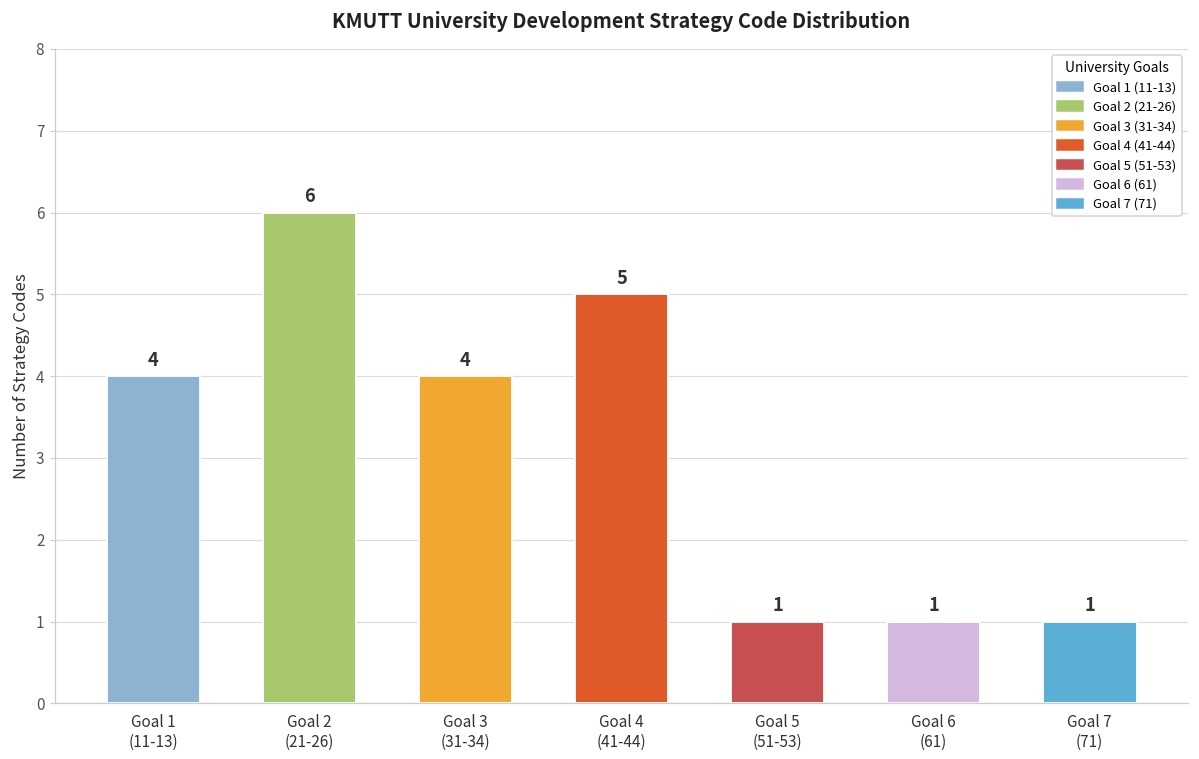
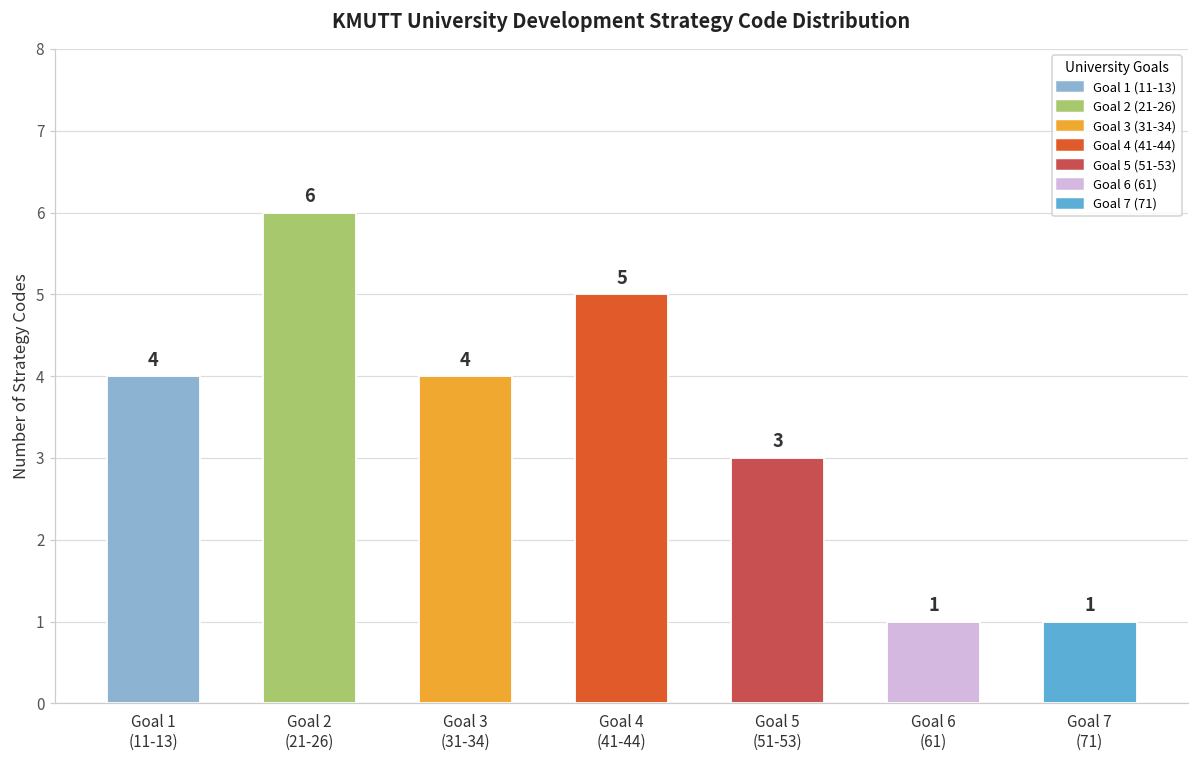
Goal 5 (51-53): 1 -> 3
